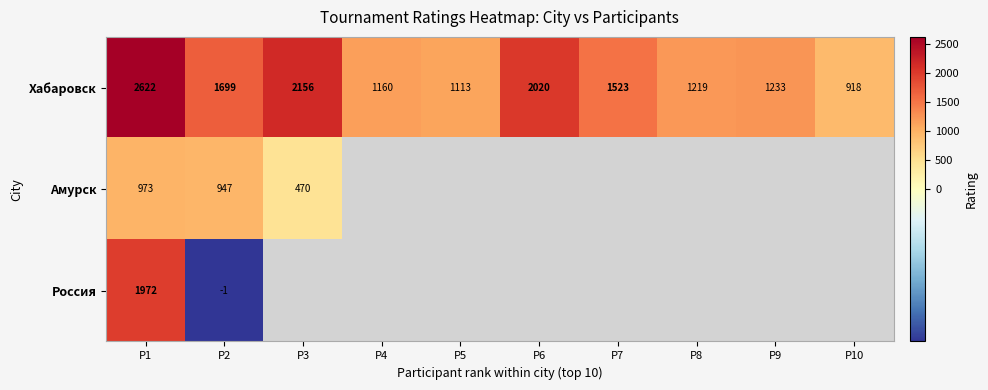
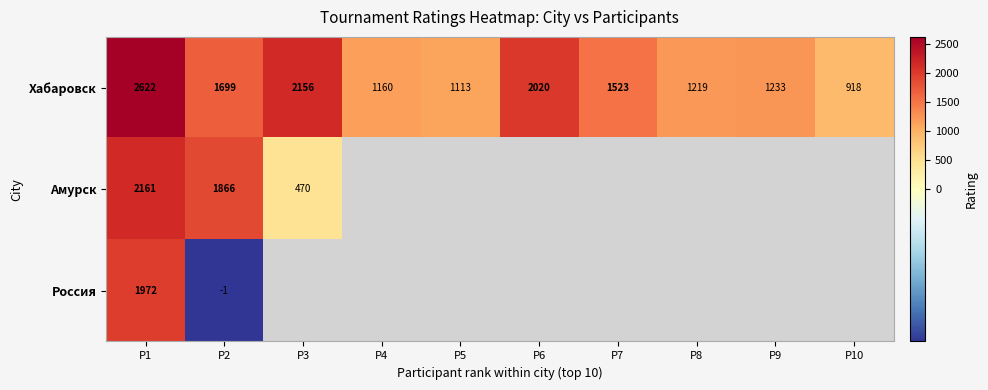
Амурск, P1: 973 -> 2161
Амурск, P2: 947 -> 1866
